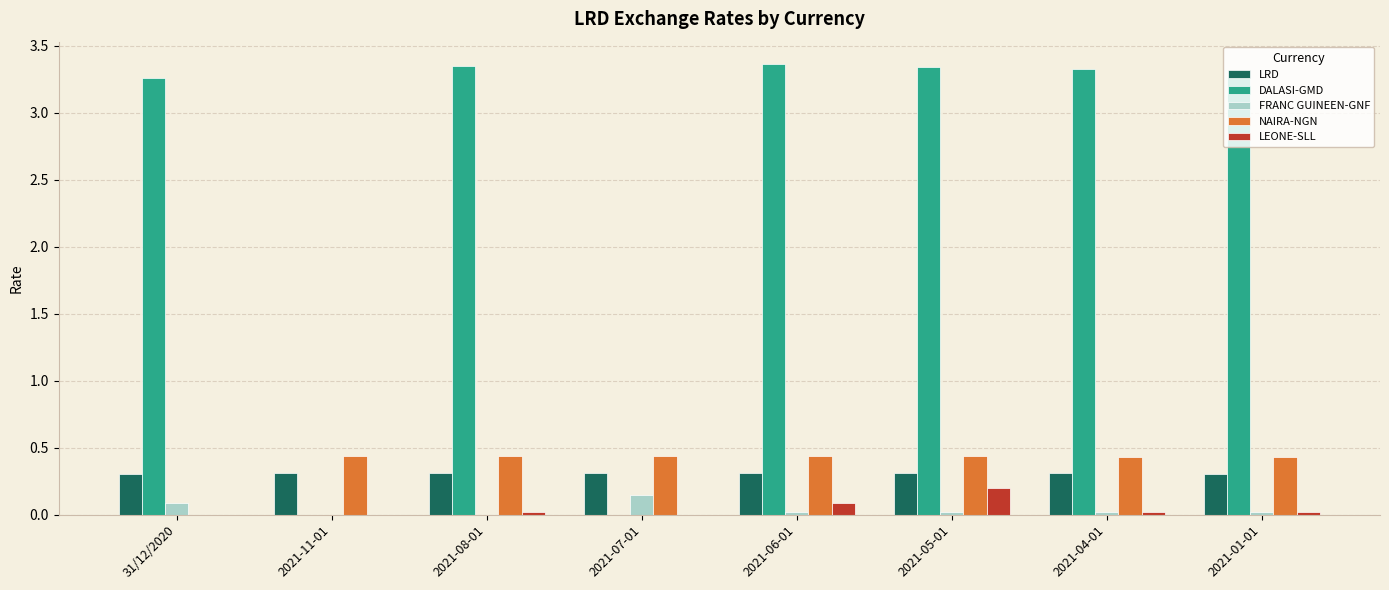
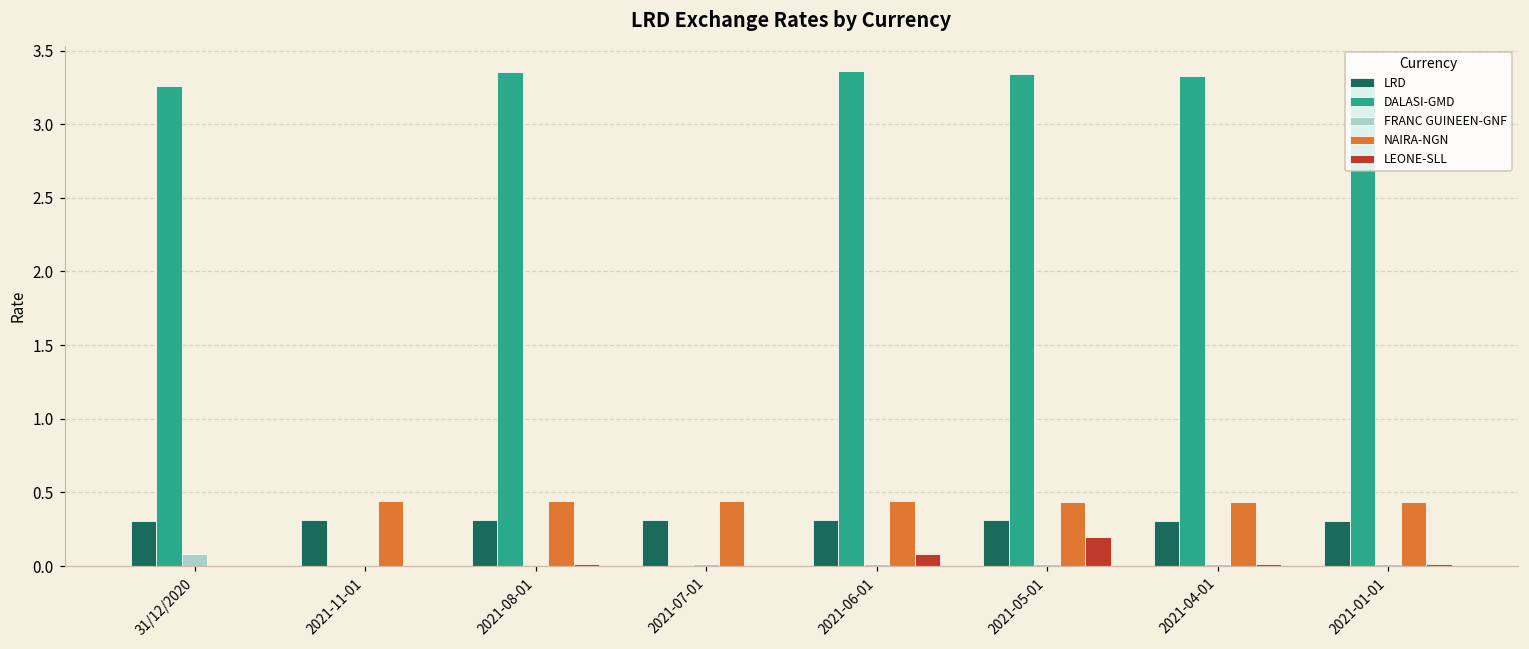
FRANC GUINEEN-GNF, 2021-07-01: 0.15 -> 0.02
